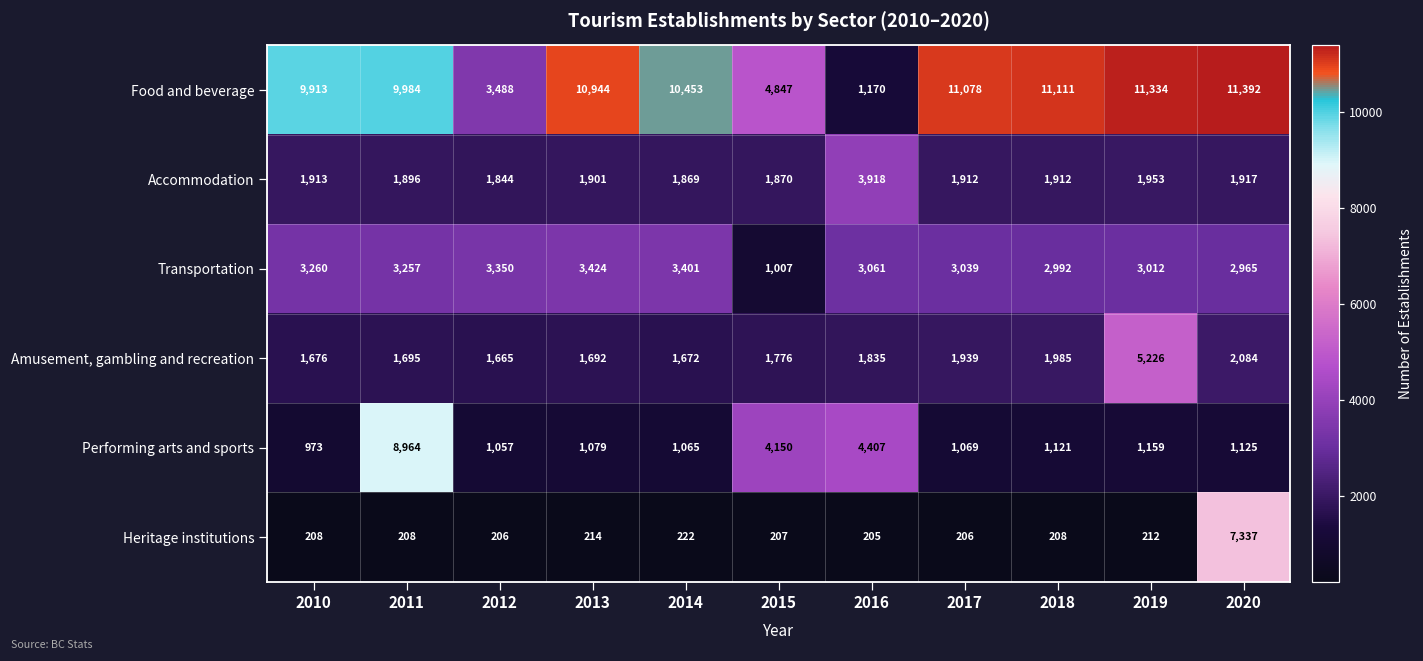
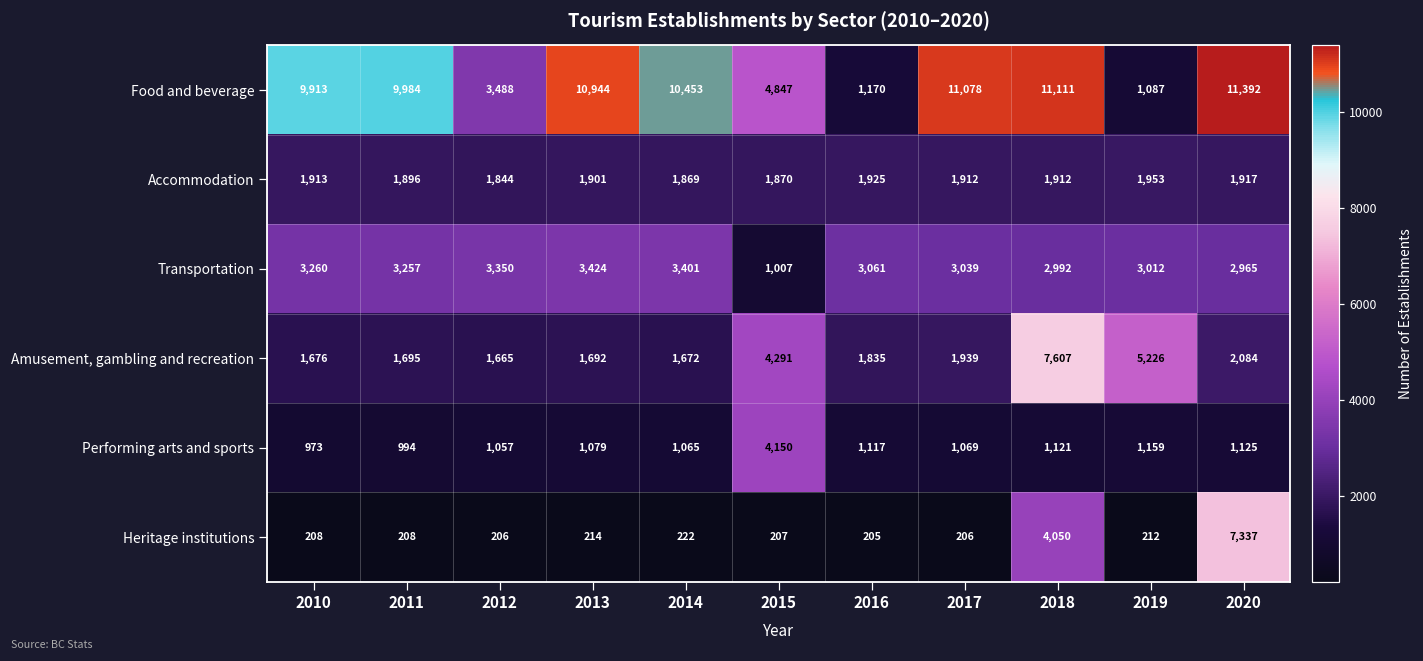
Food and beverage, 2019: 11,334 -> 1,087
Accommodation, 2016: 3,918 -> 1,925
Amusement, gambling and recreation, 2015: 1,776 -> 4,291
Amusement, gambling and recreation, 2018: 1,985 -> 7,607
Performing arts and sports, 2011: 8,964 -> 994
Performing arts and sports, 2016: 4,407 -> 1,117
Heritage institutions, 2018: 208 -> 4,050
